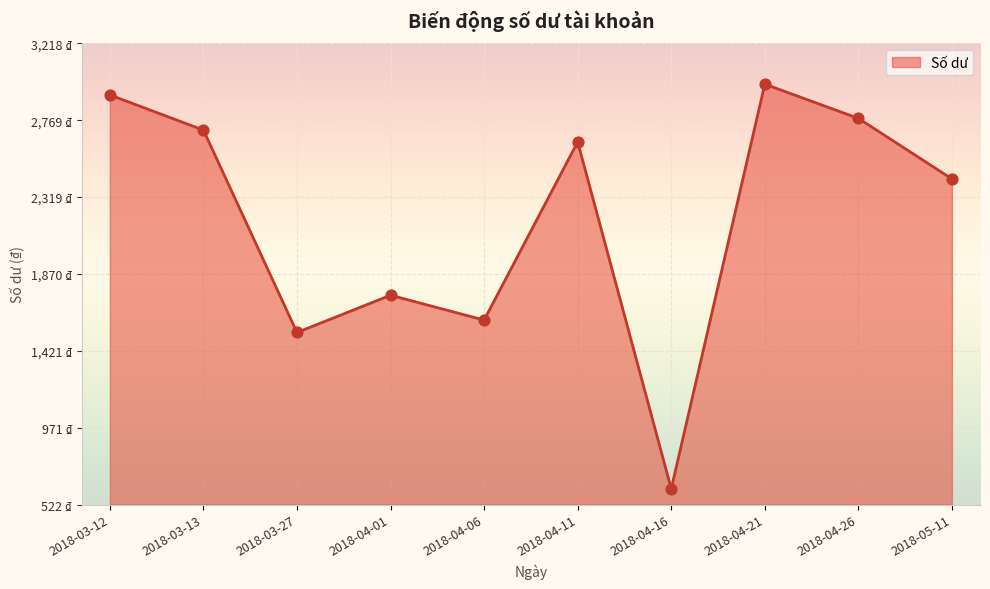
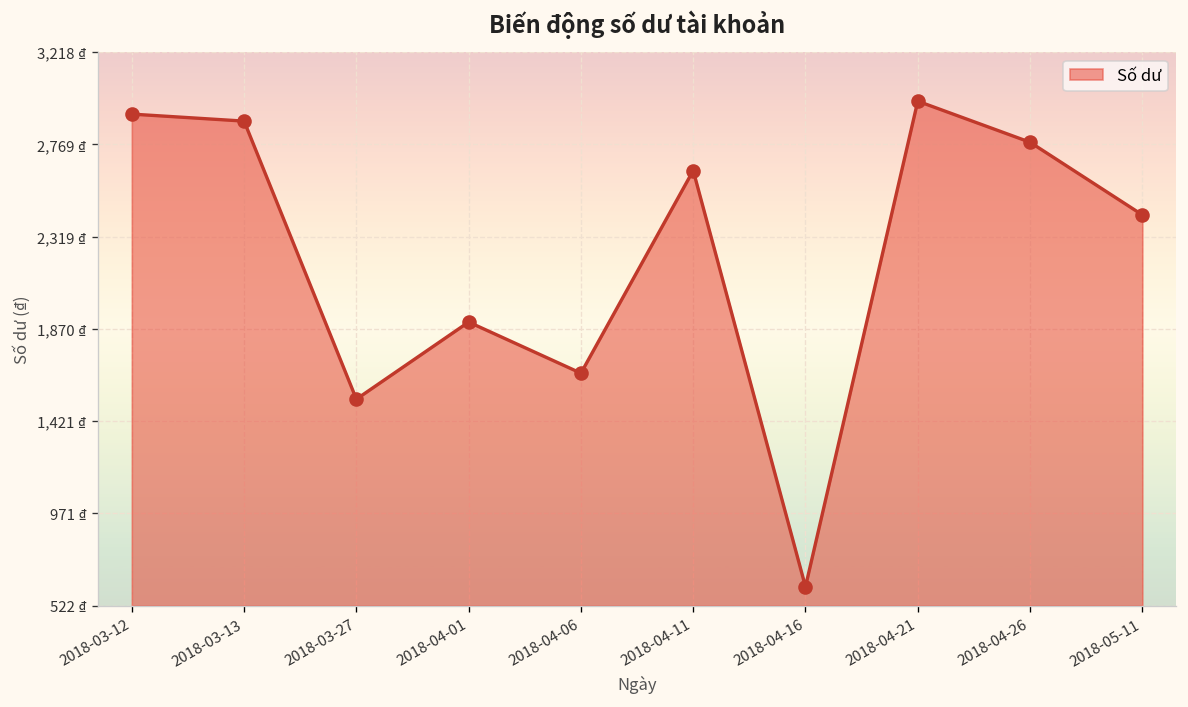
2018-03-13: 2,710 ₫ -> 2,880 ₫
2018-04-01: 1,750 ₫ -> 1,900 ₫
2018-04-06: 1,600 ₫ -> 1,650 ₫
